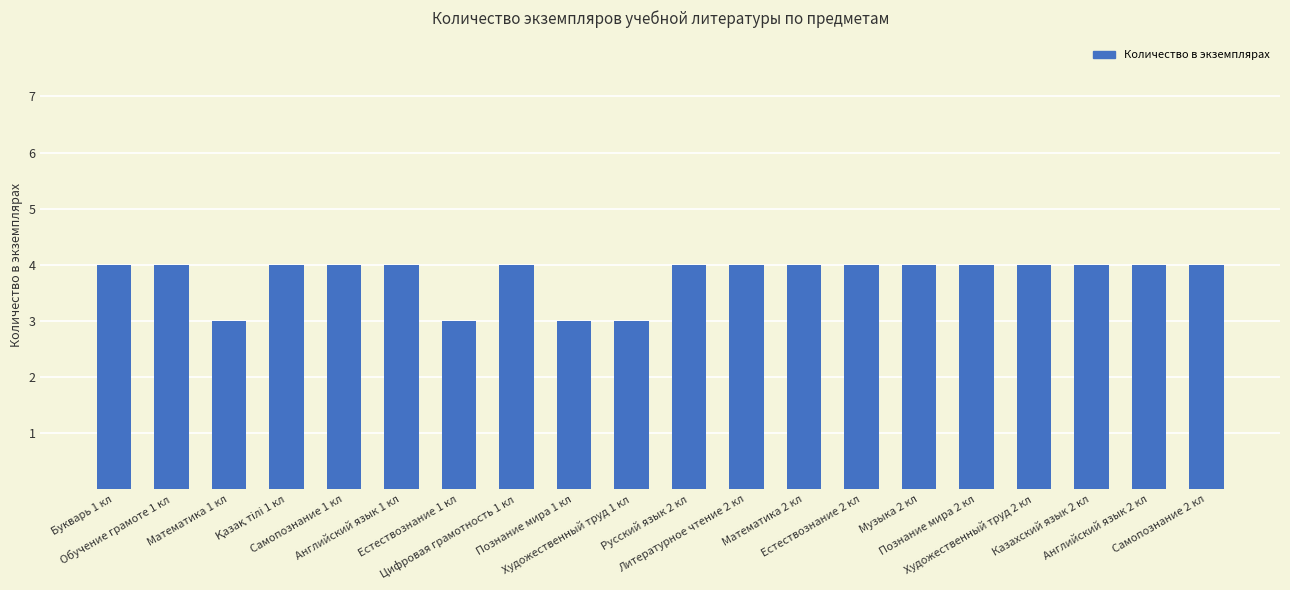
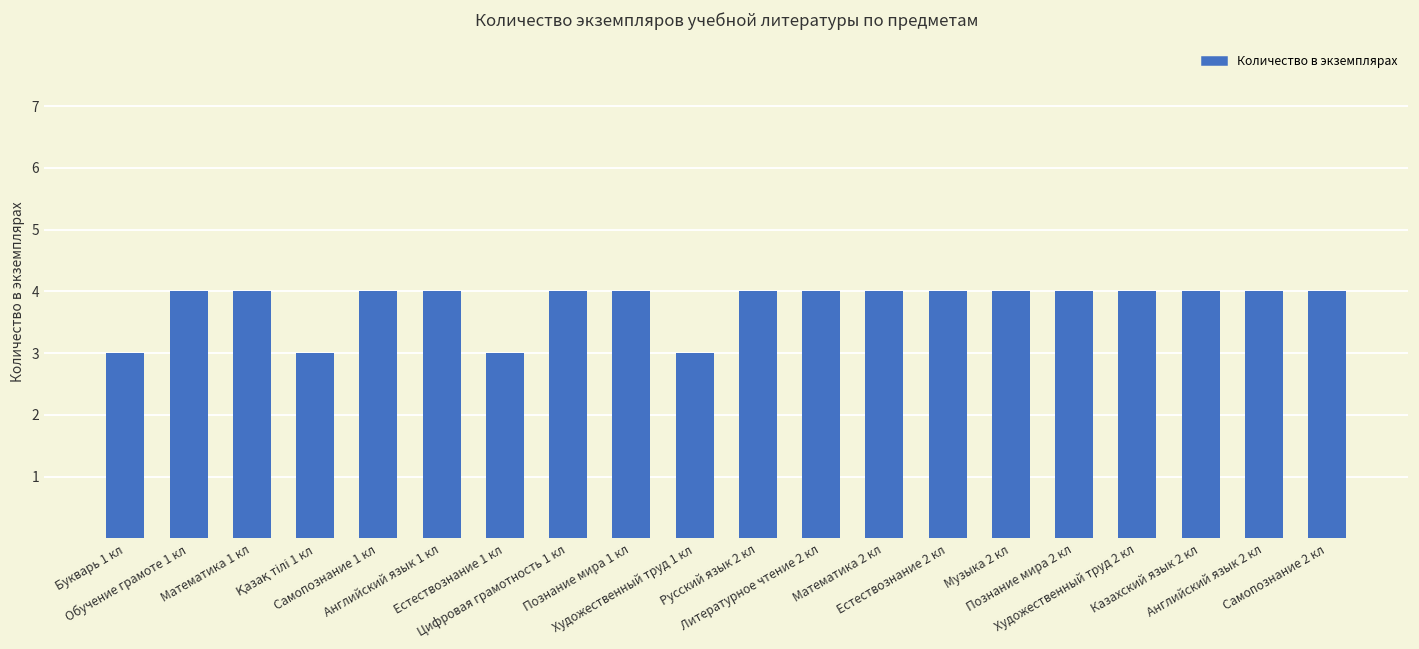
Букварь 1 кл: 4 -> 3
Математика 1 кл: 3 -> 4
Қазақ тілі 1 кл: 4 -> 3
Познание мира 1 кл: 3 -> 4
